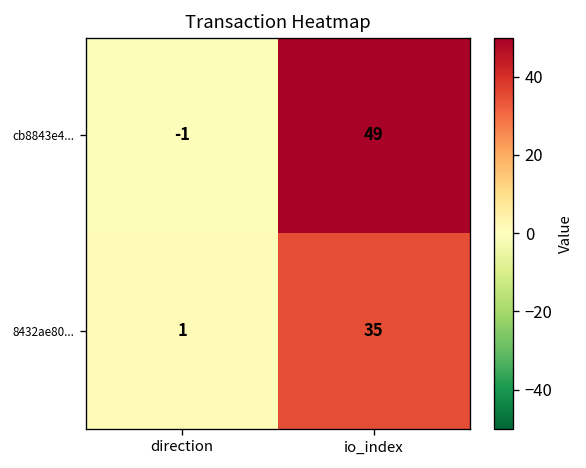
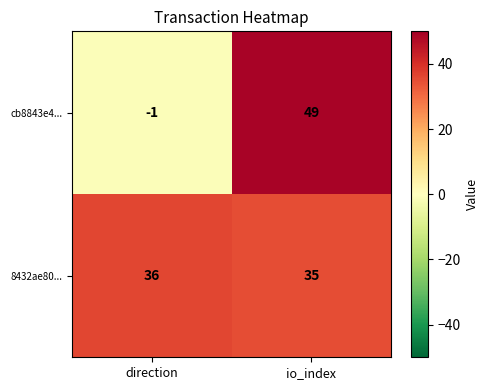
8432ae80..., direction: 1 -> 36
